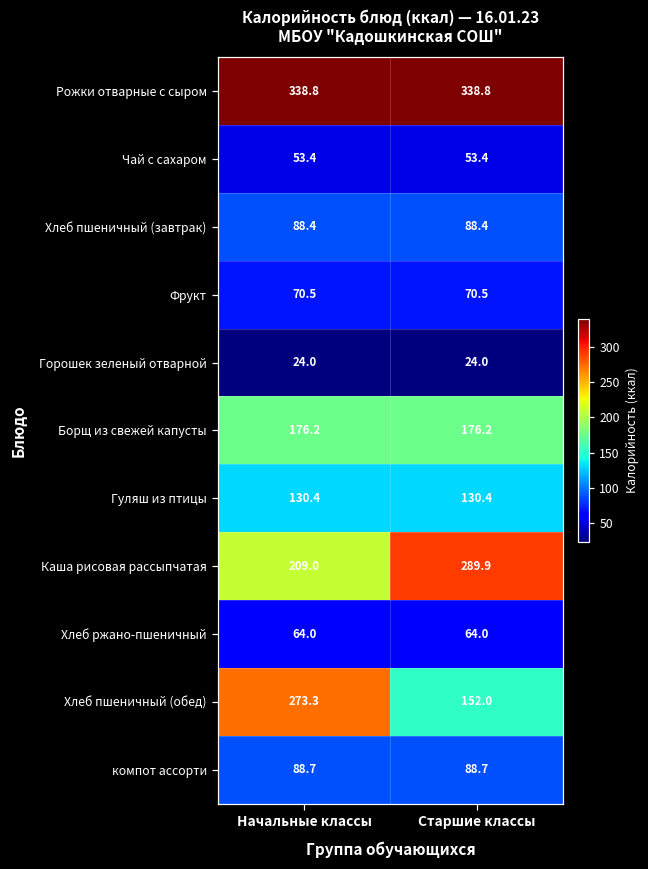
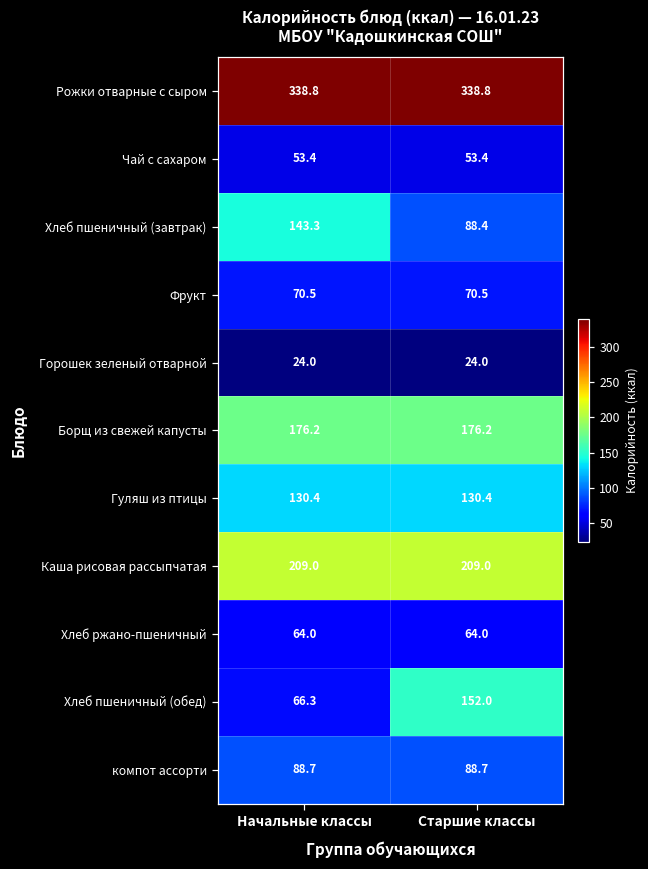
Хлеб пшеничный (завтрак), Начальные классы: 88.4 -> 143.3
Каша рисовая рассыпчатая, Старшие классы: 289.9 -> 209.0
Хлеб пшеничный (обед), Начальные классы: 273.3 -> 66.3
